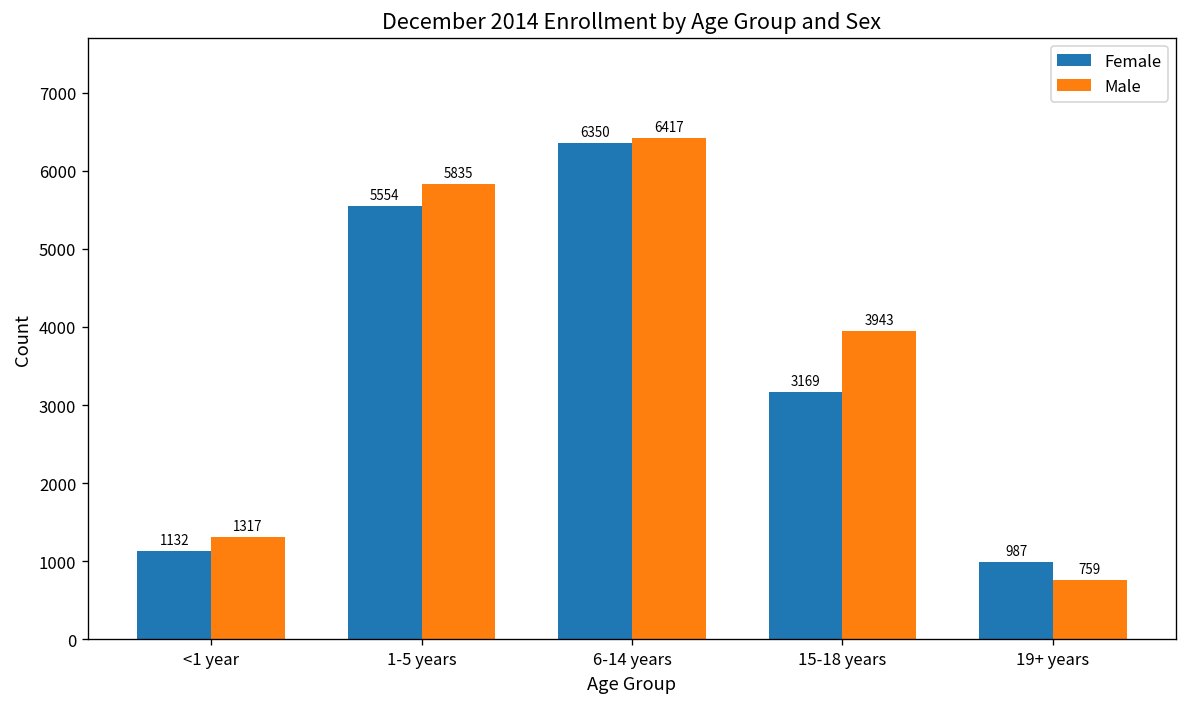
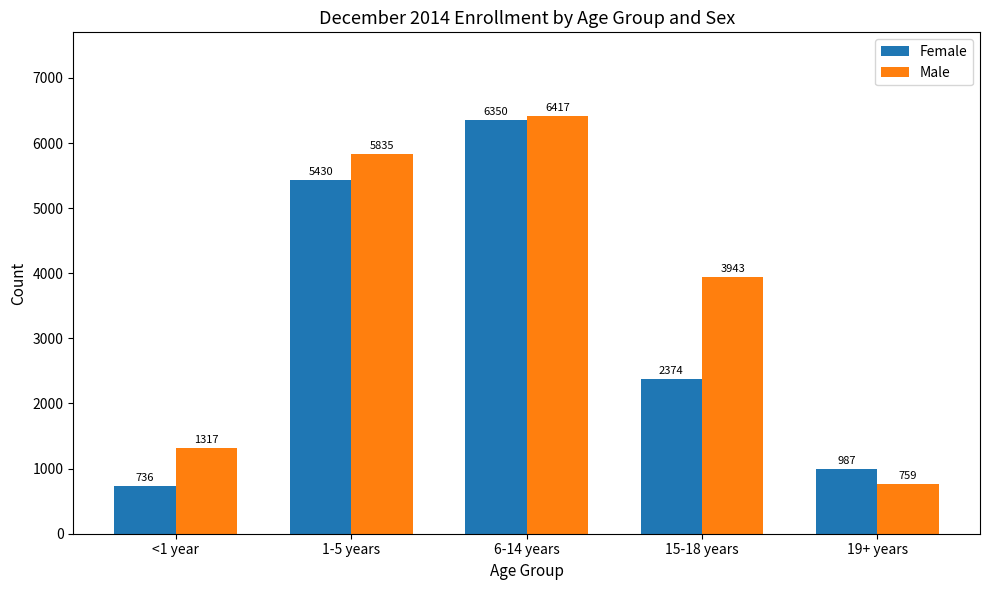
Female, <1 year: 1132 -> 736
Female, 1-5 years: 5554 -> 5430
Female, 15-18 years: 3169 -> 2374
